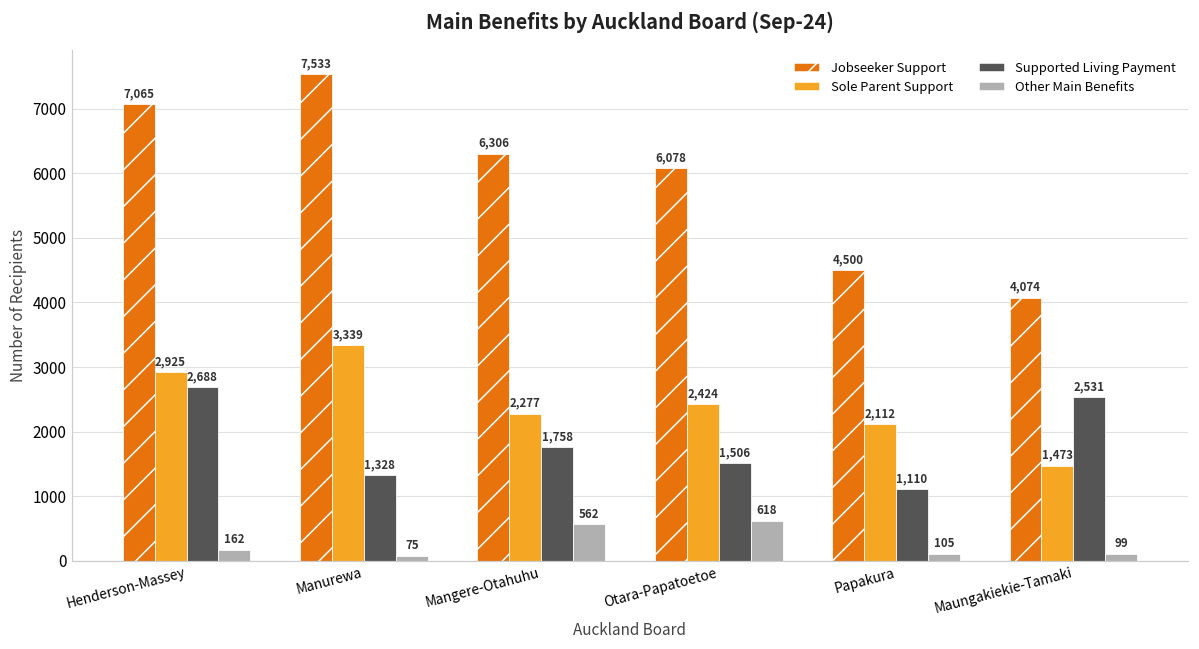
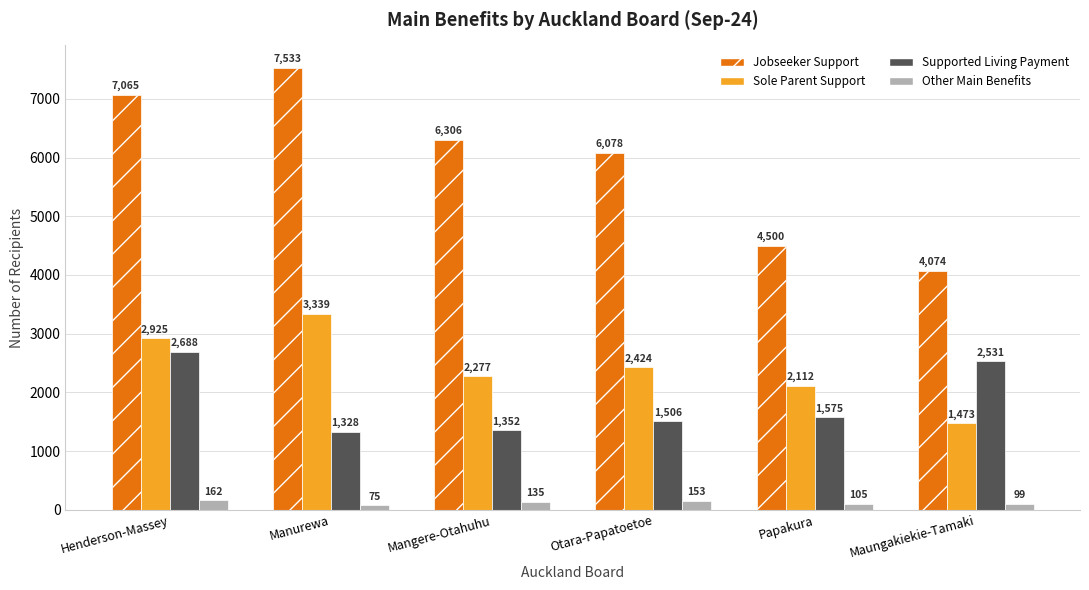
Supported Living Payment, Mangere-Otahuhu: 1,758 -> 1,352
Other Main Benefits, Mangere-Otahuhu: 562 -> 135
Other Main Benefits, Otara-Papatoetoe: 618 -> 153
Supported Living Payment, Papakura: 1,110 -> 1,575
